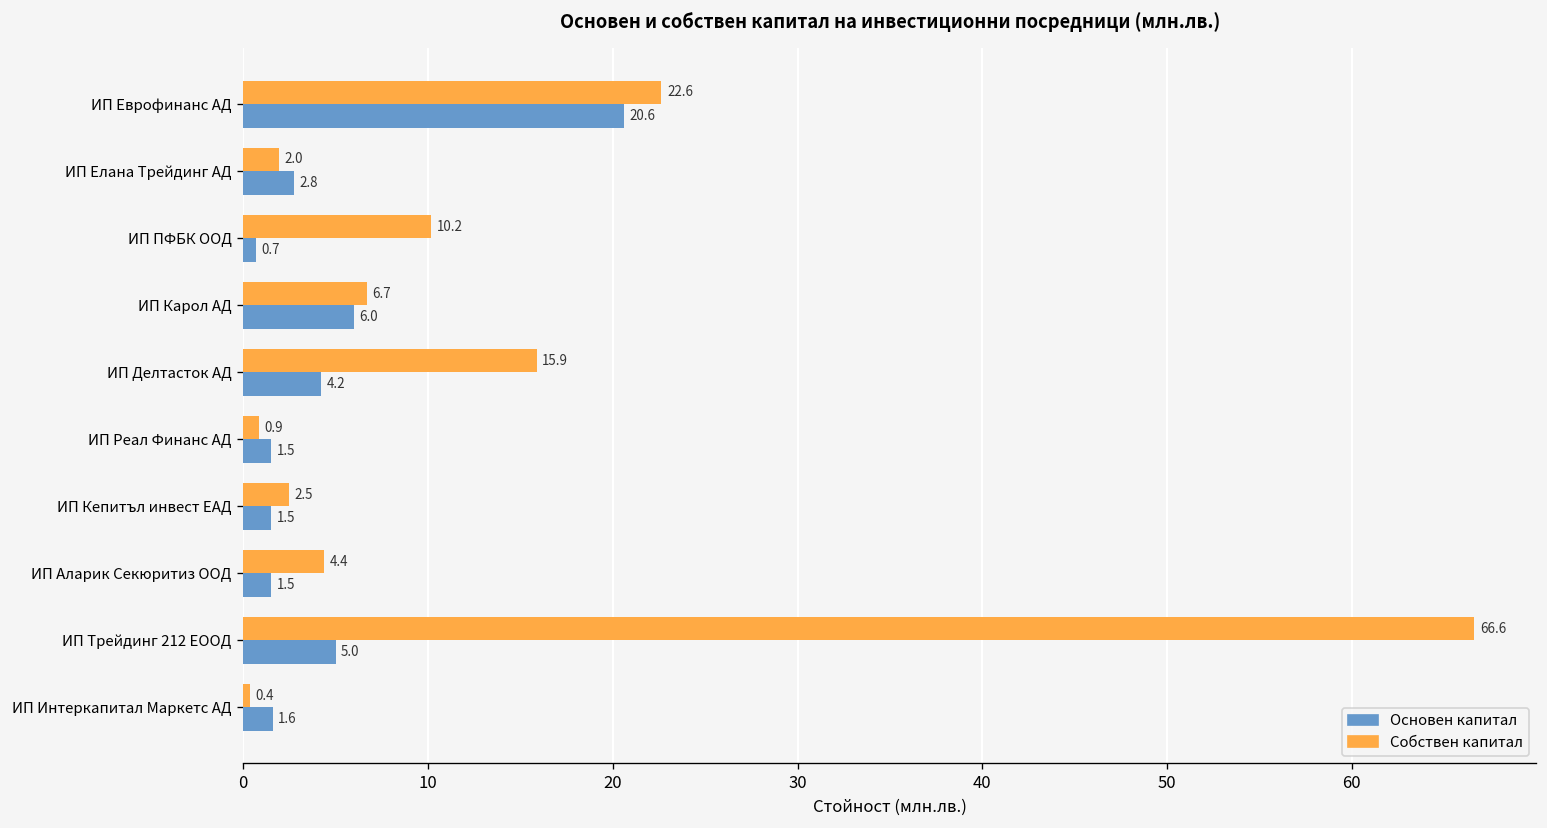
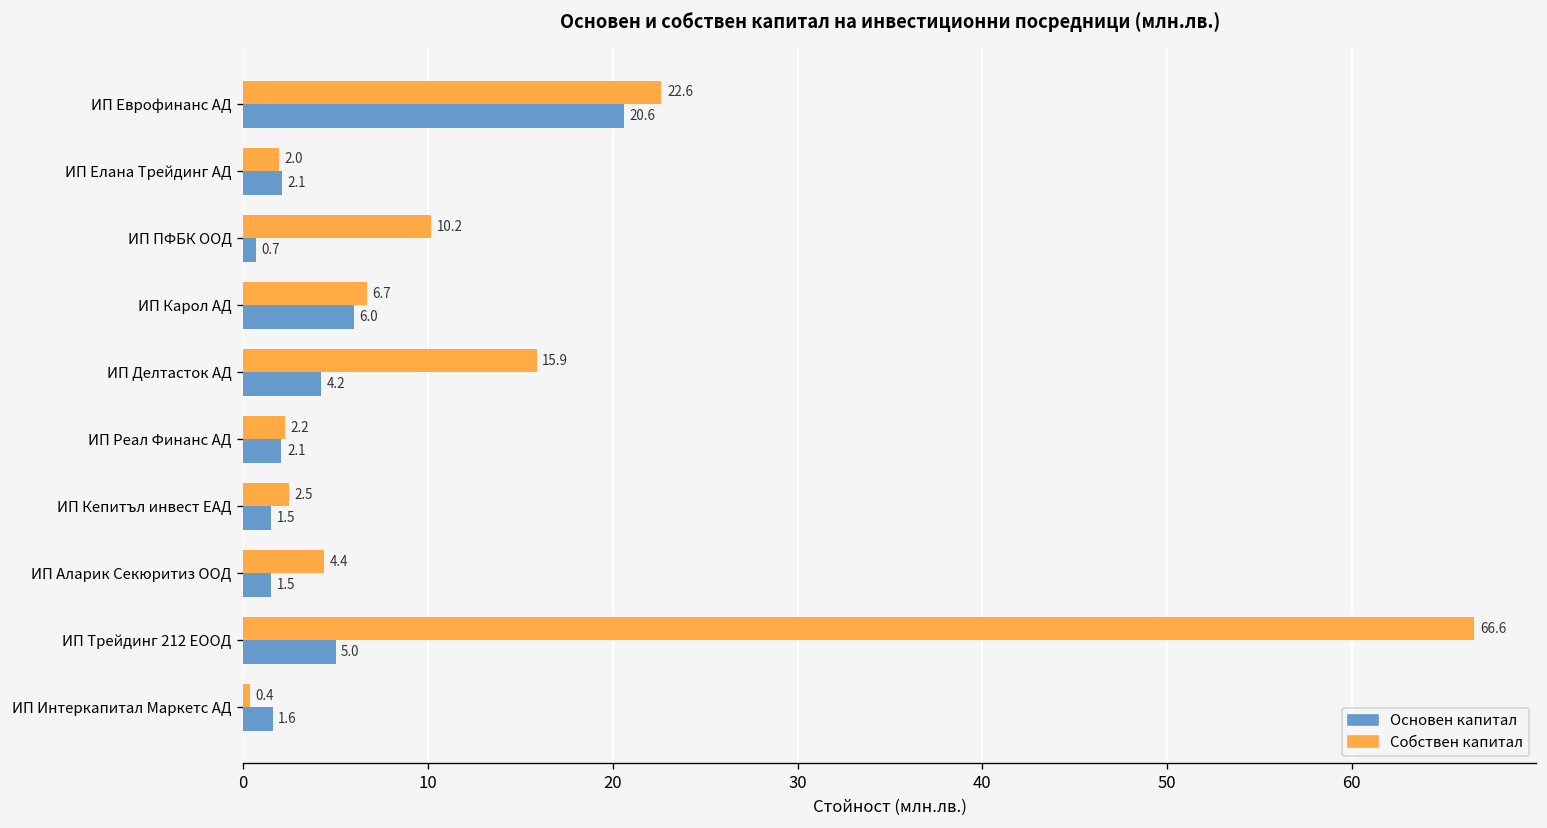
Основен капитал, ИП Елана Трейдинг АД: 2.8 -> 2.1
Собствен капитал, ИП Реал Финанс АД: 0.9 -> 2.2
Основен капитал, ИП Реал Финанс АД: 1.5 -> 2.1
